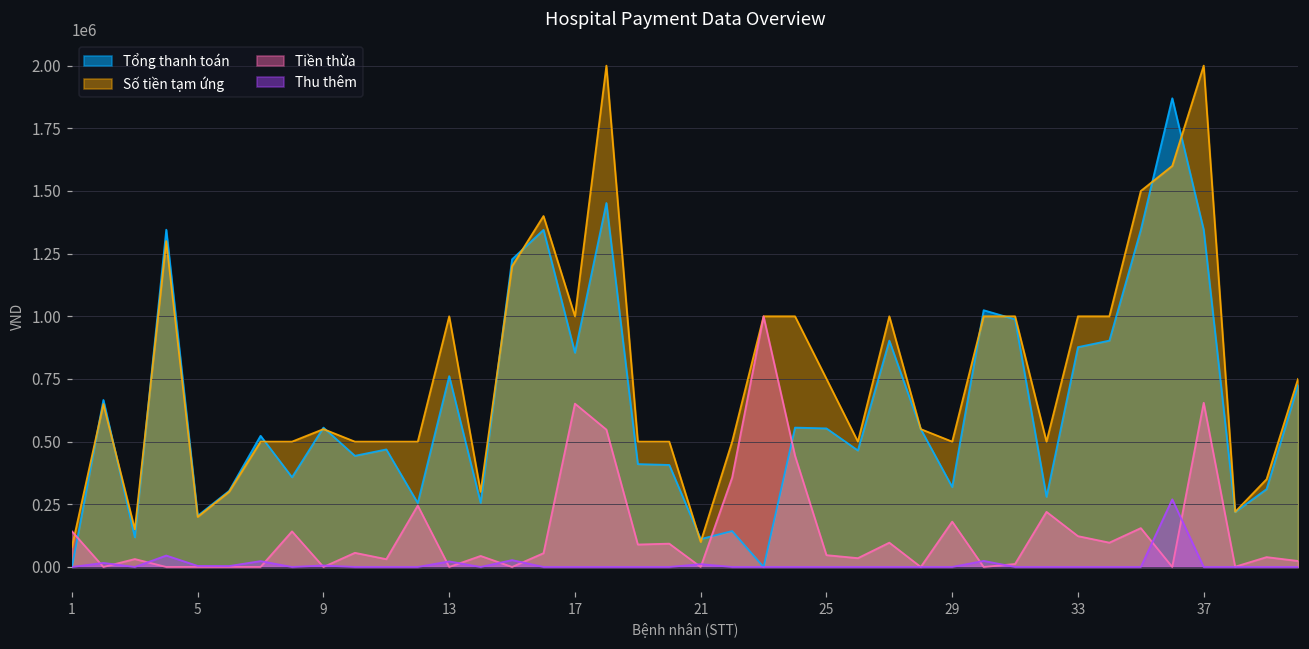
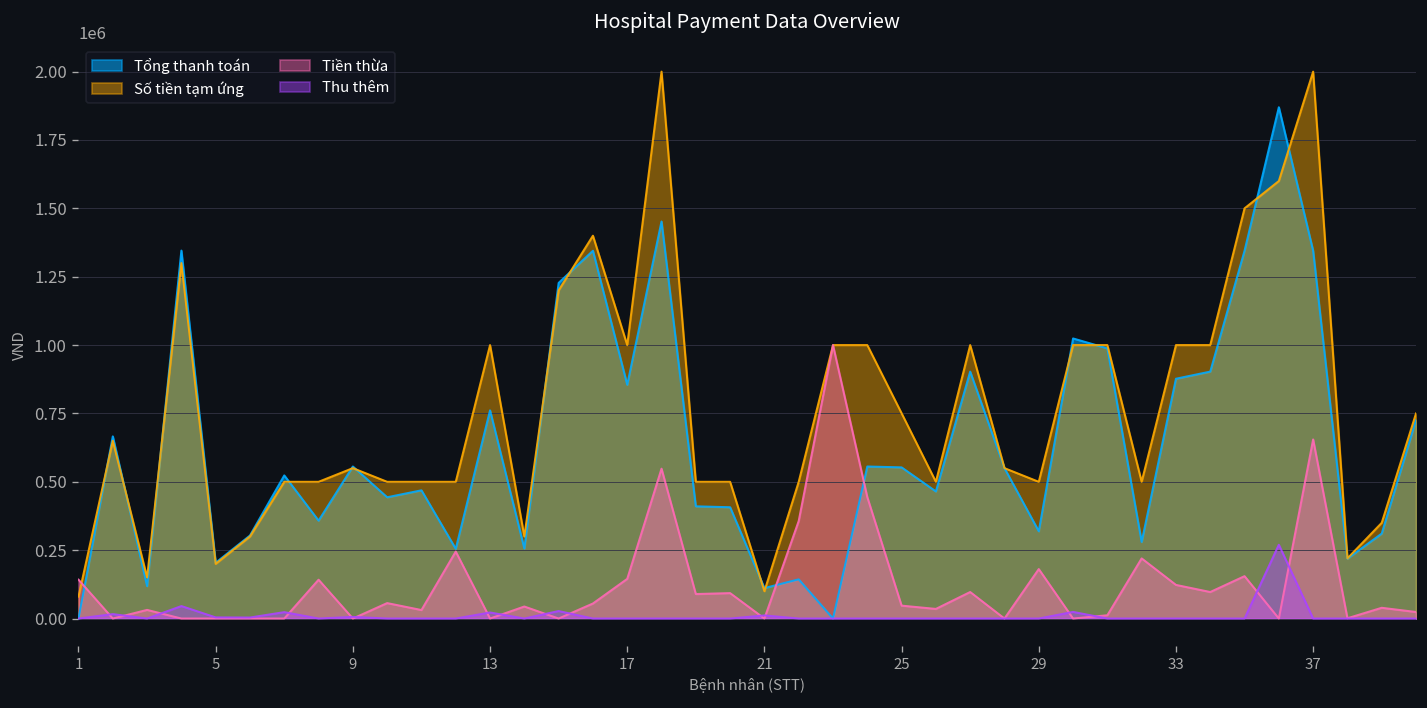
Tiền thừa, 17: 650000 -> 150000
